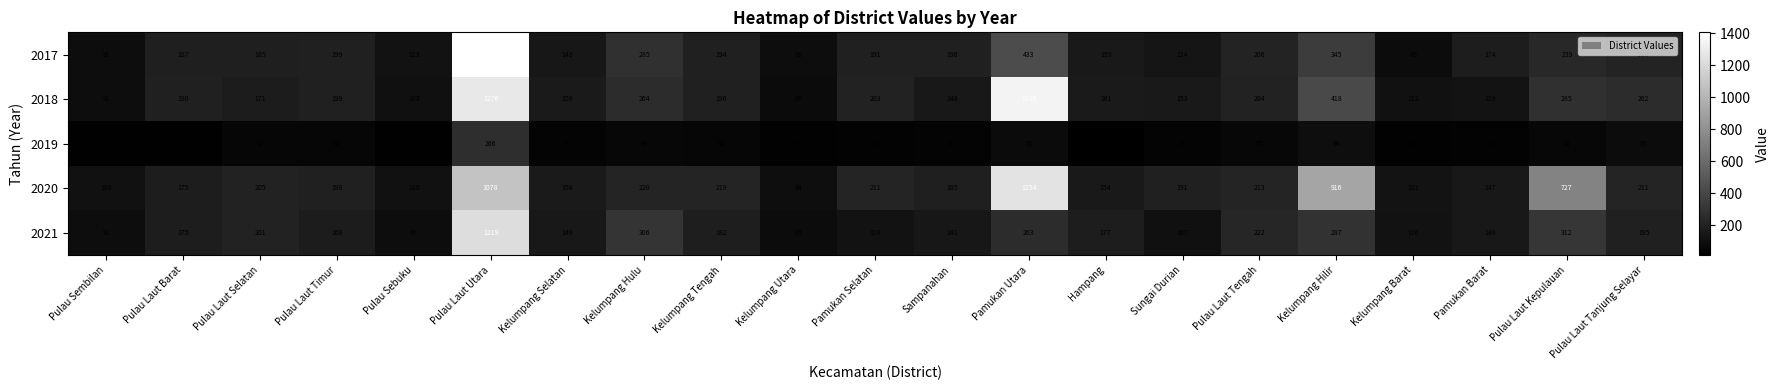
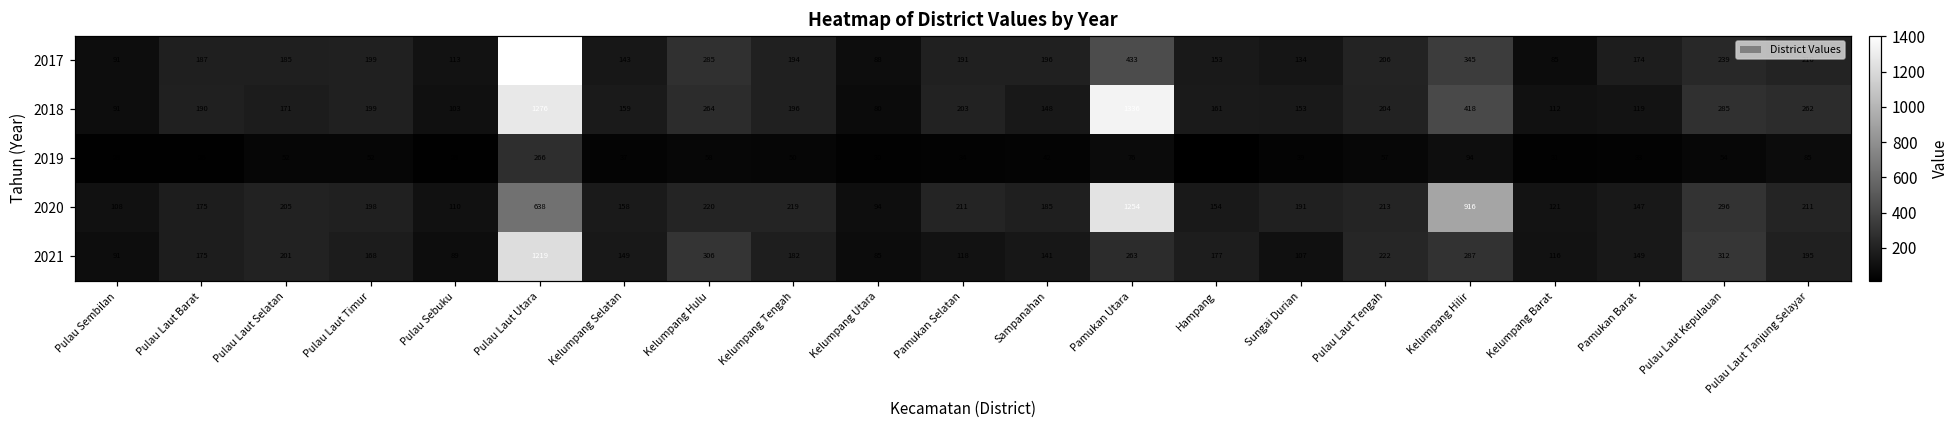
2020, Pulau Laut Utara: 1078 -> 638
2020, Pulau Laut Kepulauan: 727 -> 296
